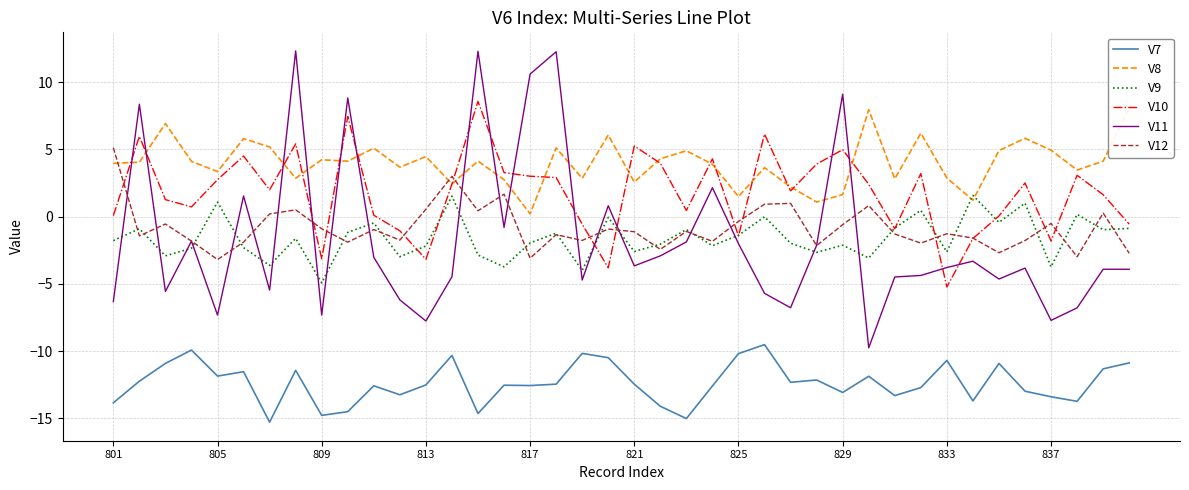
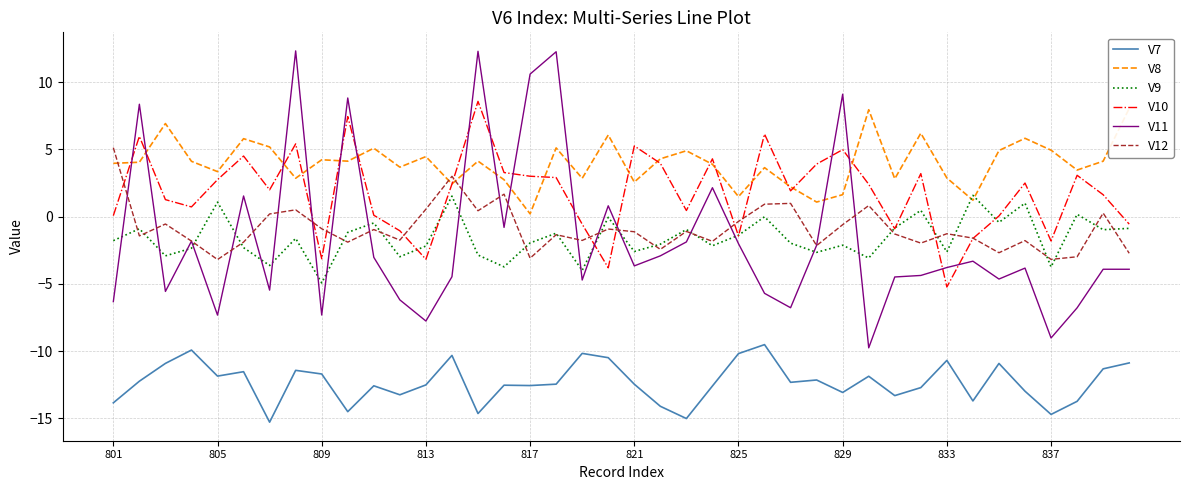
V7, 809: -14.8 -> -11.7
V7, 837: -13.4 -> -14.7
V11, 837: -7.7 -> -9.0
V12, 837: -0.5 -> -3.2
